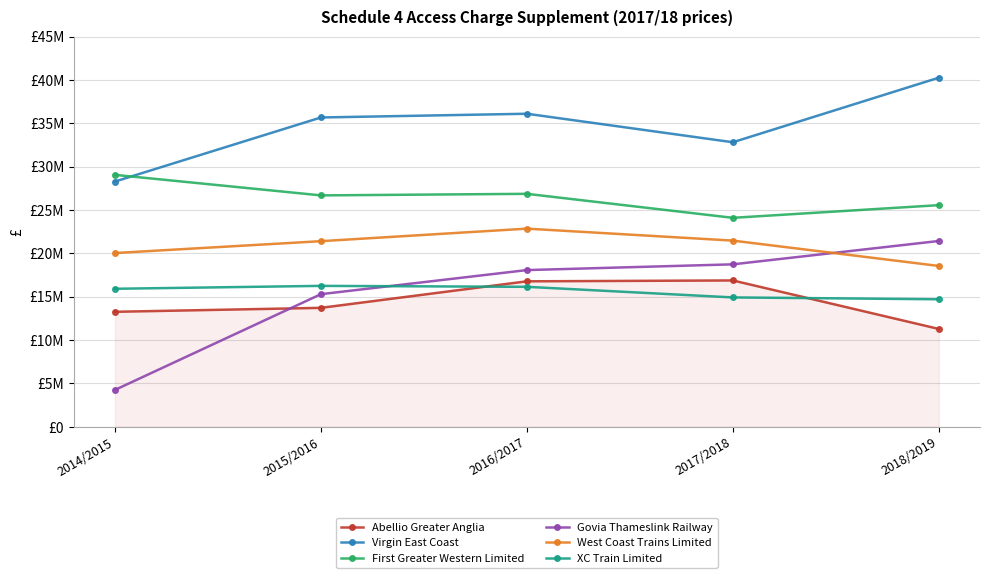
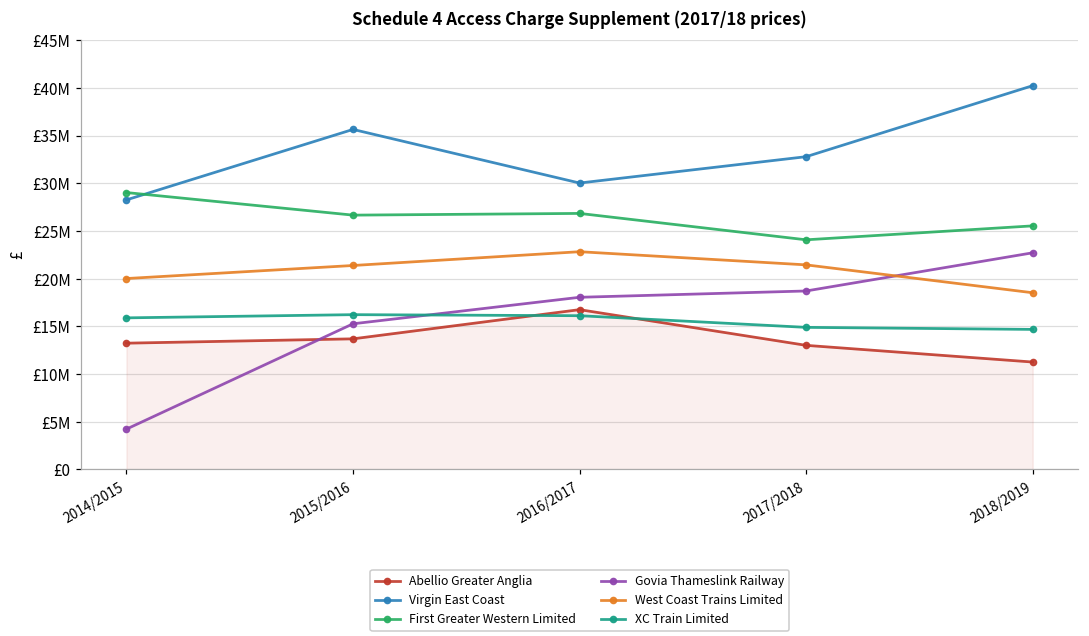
Virgin East Coast, 2016/2017: £36000000 -> £30000000
Abellio Greater Anglia, 2017/2018: £17000000 -> £13000000
Govia Thameslink Railway, 2018/2019: £21000000 -> £23000000
